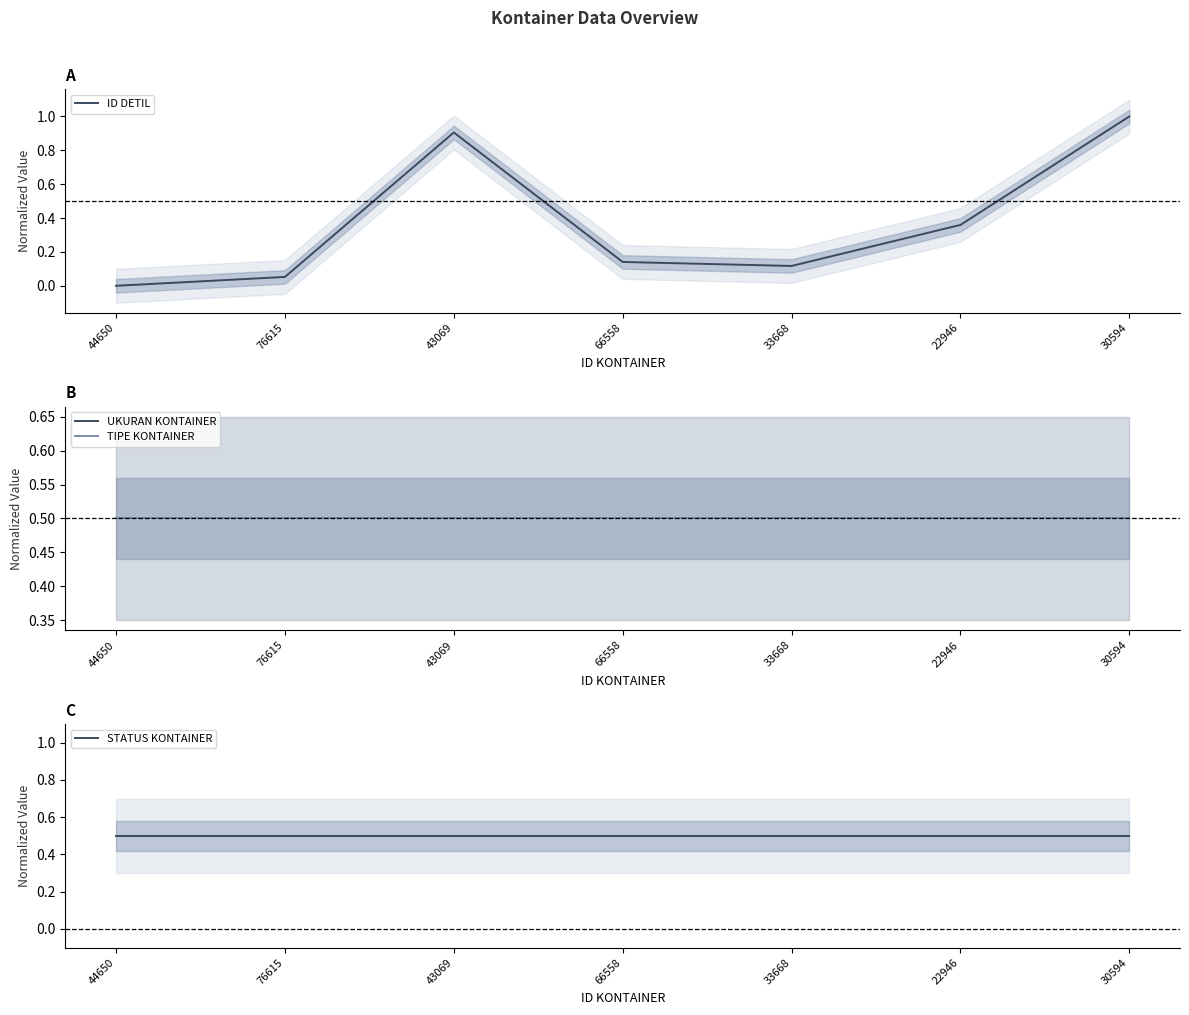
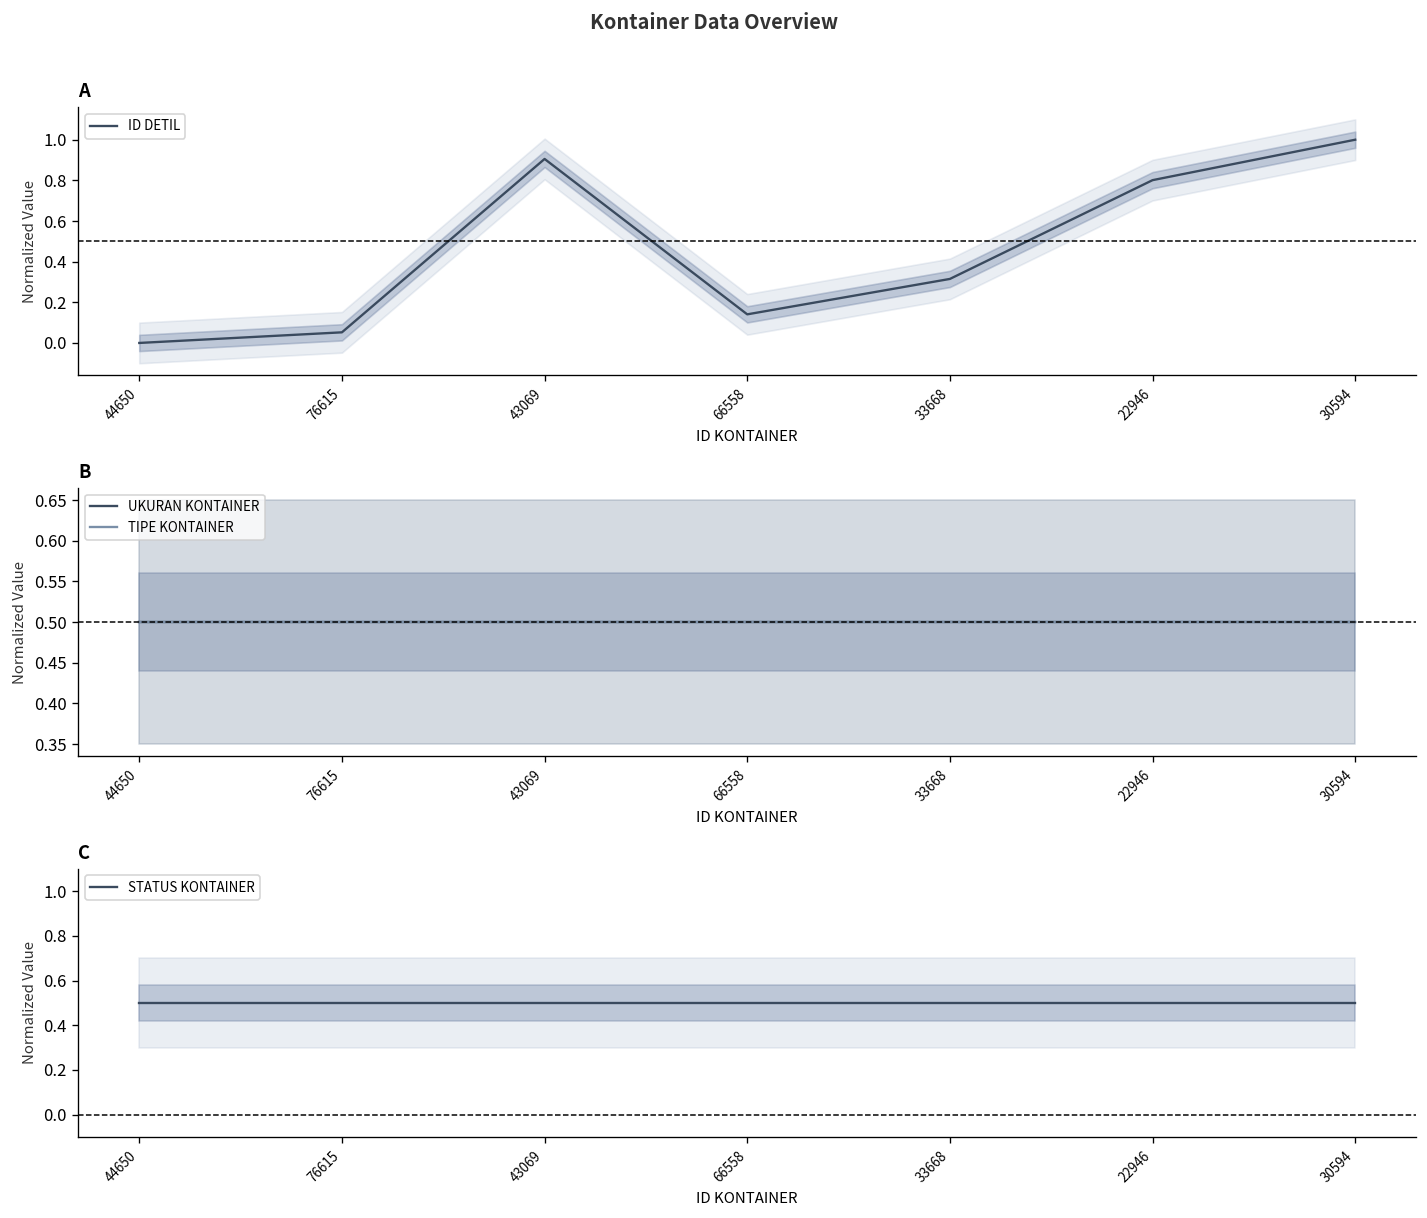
A, ID DETIL, 33668: 0.12 -> 0.31
A, ID DETIL, 22946: 0.36 -> 0.80
